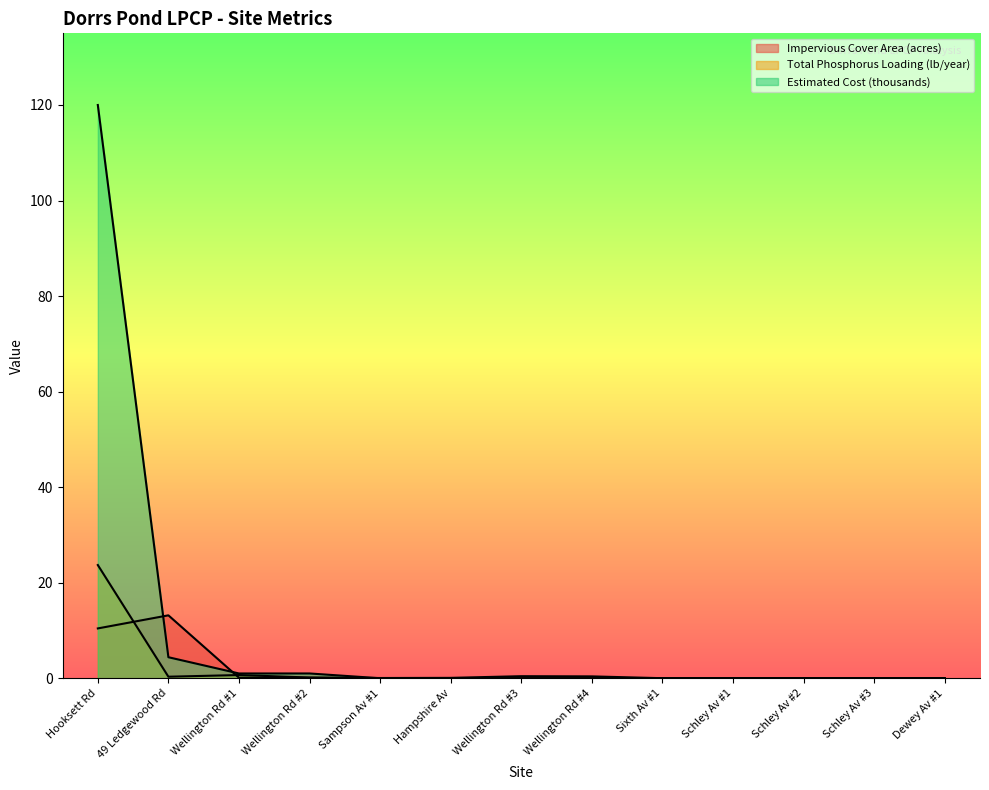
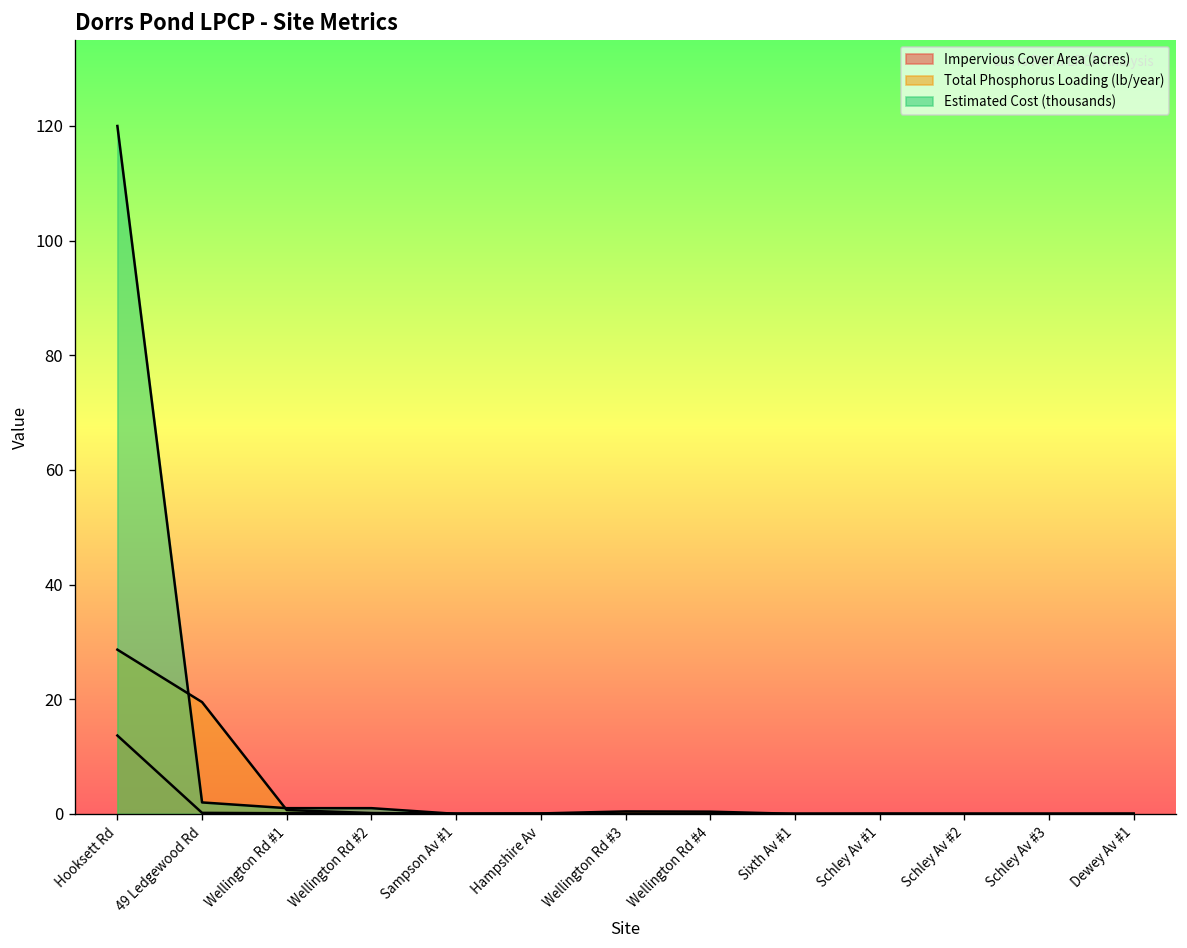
Impervious Cover Area (acres), Hooksett Rd: 10 -> 14
Total Phosphorus Loading (lb/year), Hooksett Rd: 24 -> 29
Impervious Cover Area (acres), 49 Ledgewood Rd: 13 -> 0
Total Phosphorus Loading (lb/year), 49 Ledgewood Rd: 0 -> 20
Estimated Cost (thousands), 49 Ledgewood Rd: 4 -> 2
